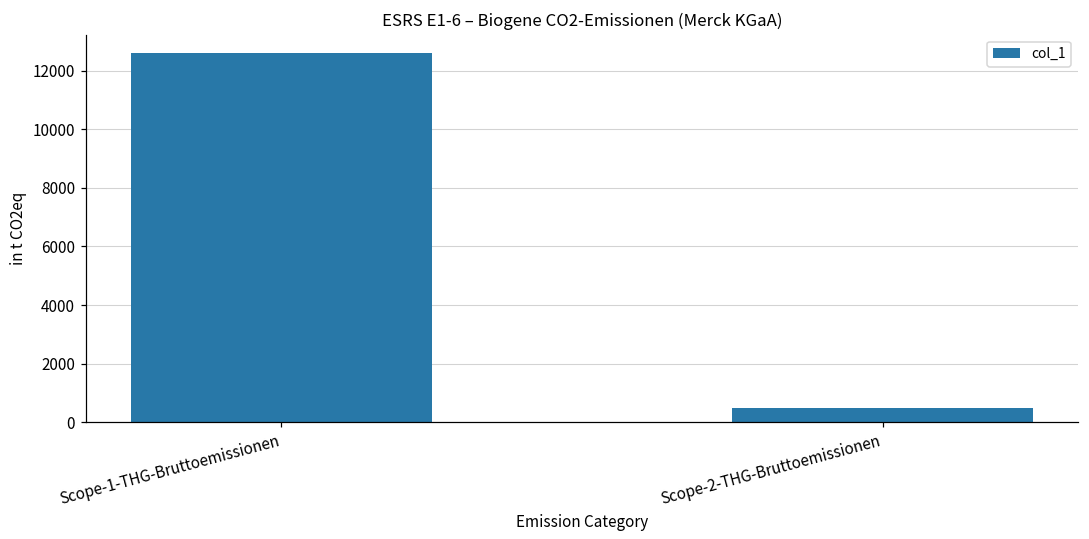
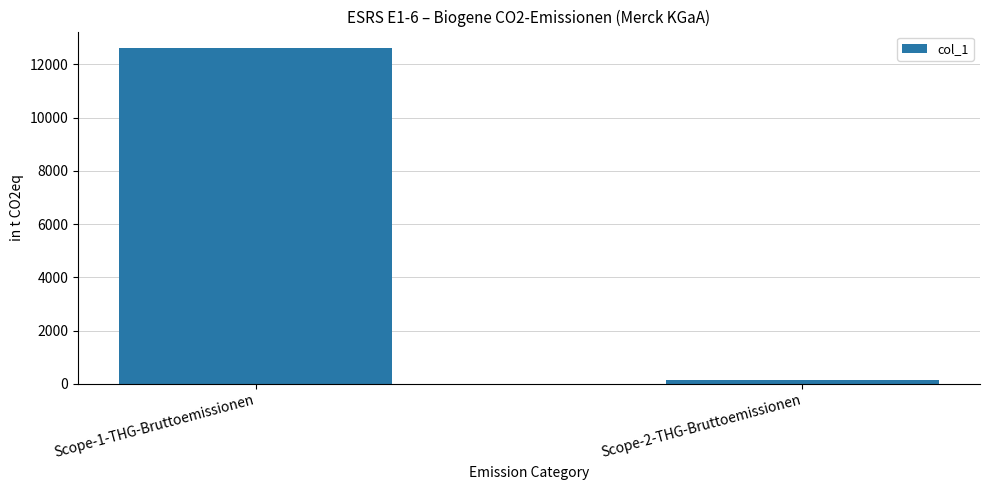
Scope-2-THG-Bruttoemissionen: 500 -> 200
